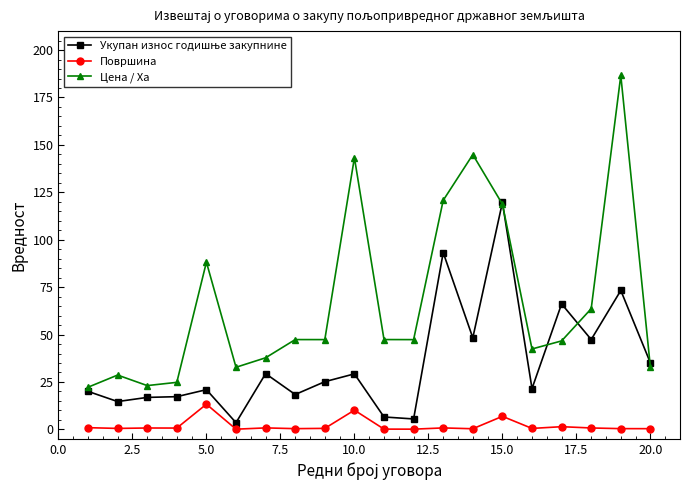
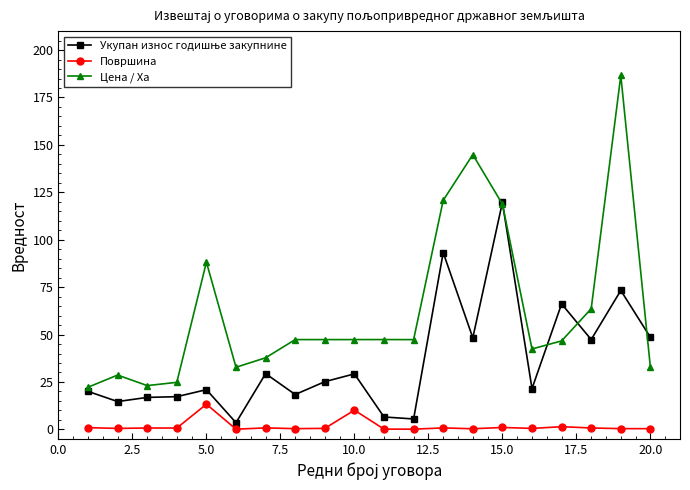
Цена / Ха, 10.0: 143 -> 47
Површина, 15.0: 7 -> 1
Укупан износ годишње закупнине, 20.0: 35 -> 49
